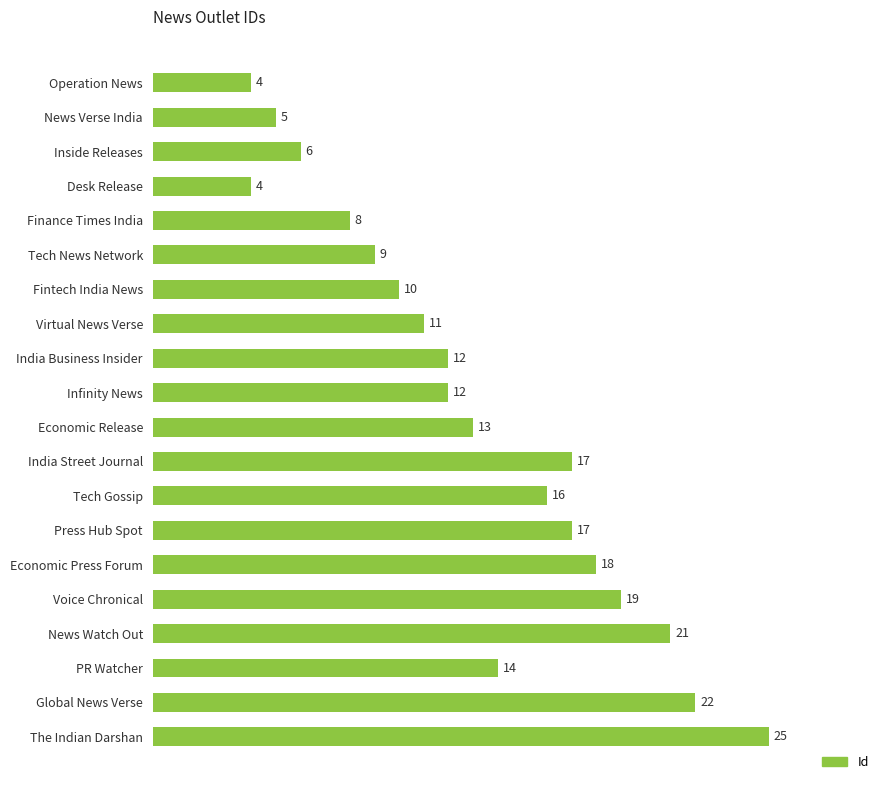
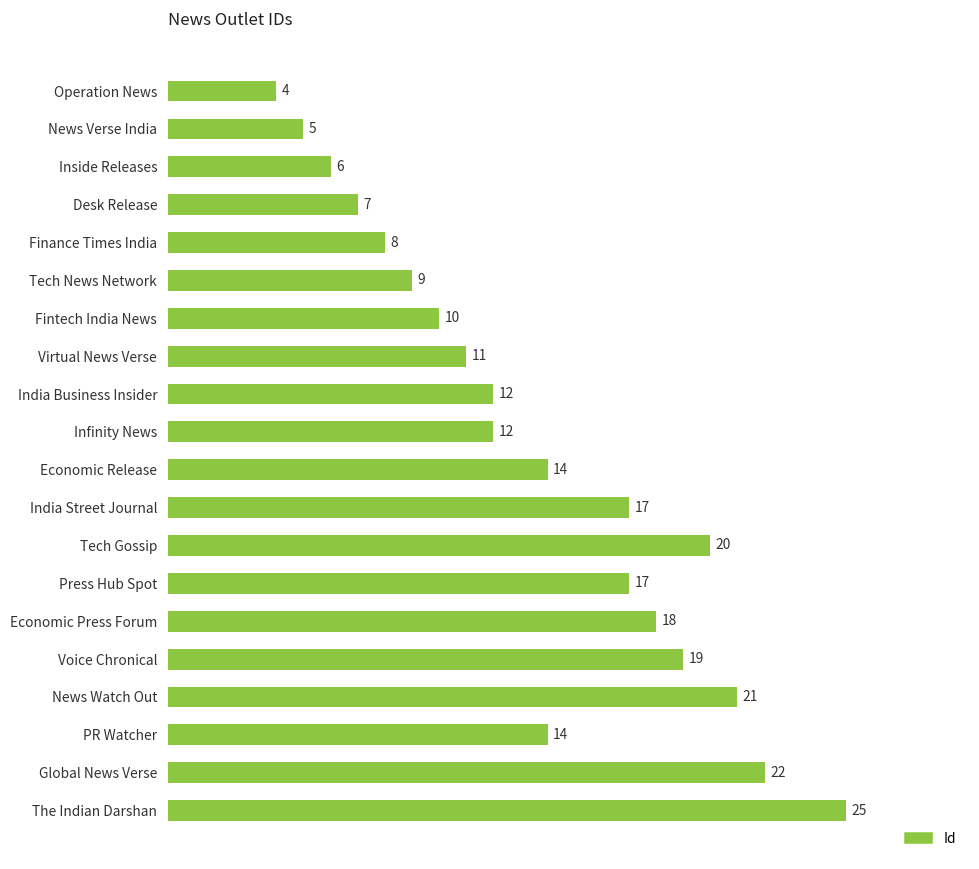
Desk Release: 4 -> 7
Economic Release: 13 -> 14
Tech Gossip: 16 -> 20
